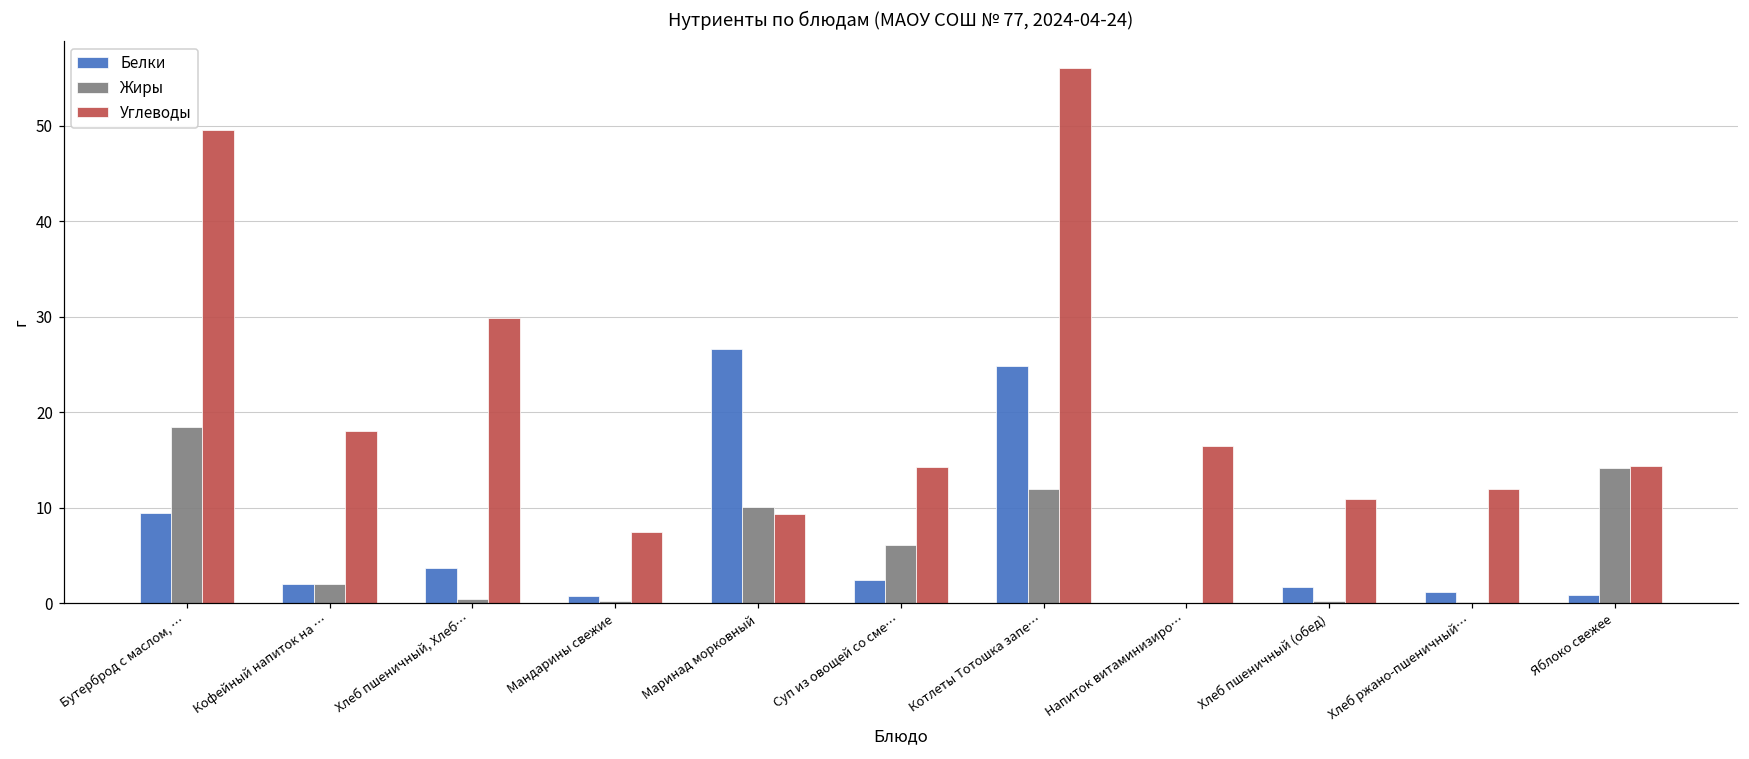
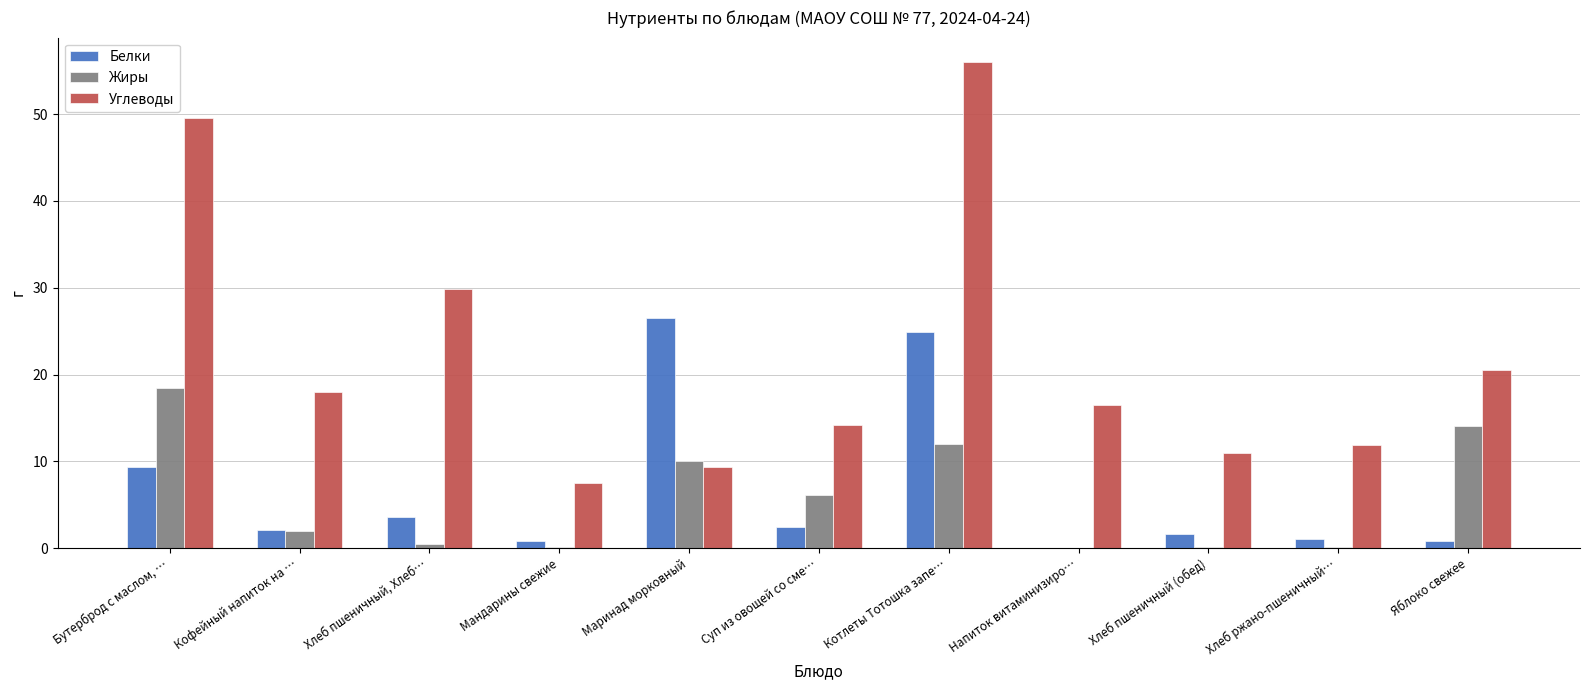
Углеводы, Яблоко свежее: 14 -> 21
